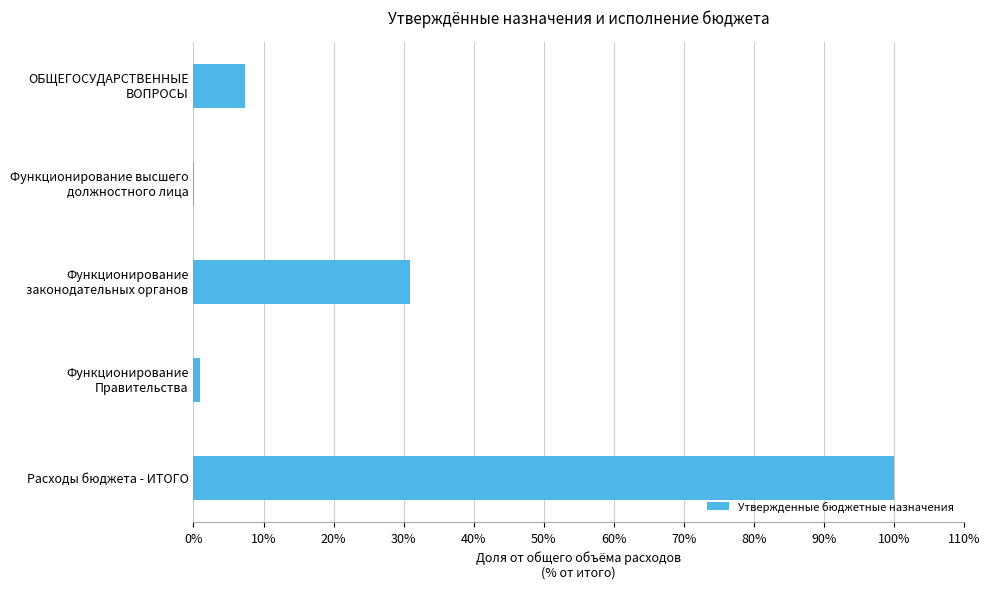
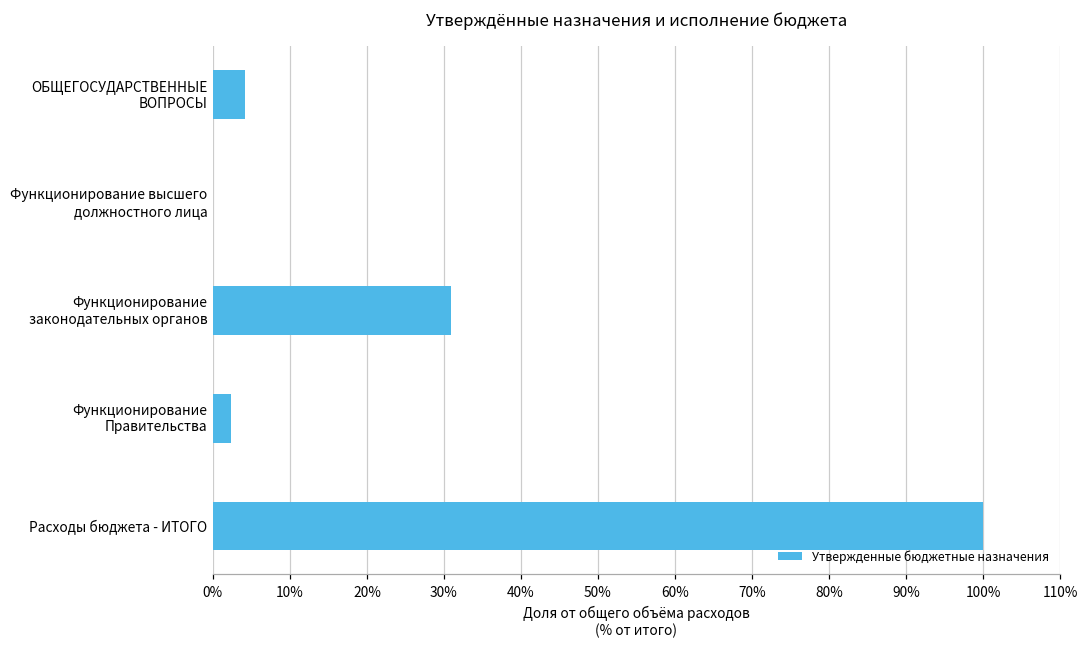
ОБЩЕГОСУДАРСТВЕННЫЕ ВОПРОСЫ: 7% -> 4%
Функционирование Правительства: 1% -> 2%
